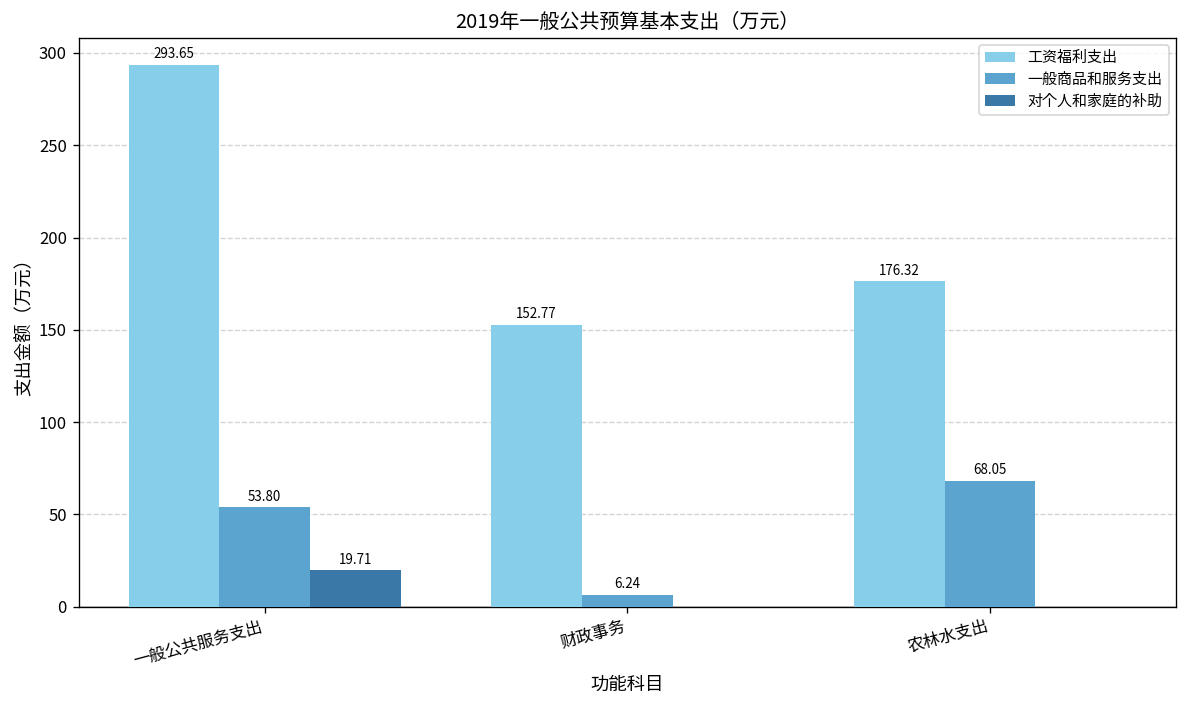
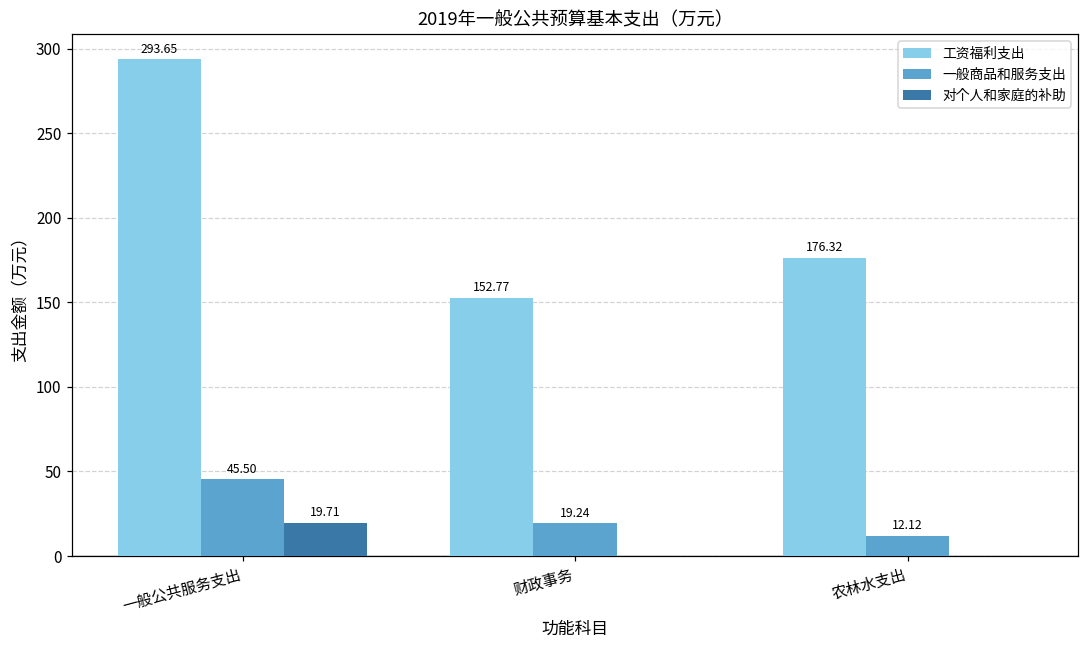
一般商品和服务支出, 一般公共服务支出: 53.80 -> 45.50
一般商品和服务支出, 财政事务: 6.24 -> 19.24
一般商品和服务支出, 农林水支出: 68.05 -> 12.12
